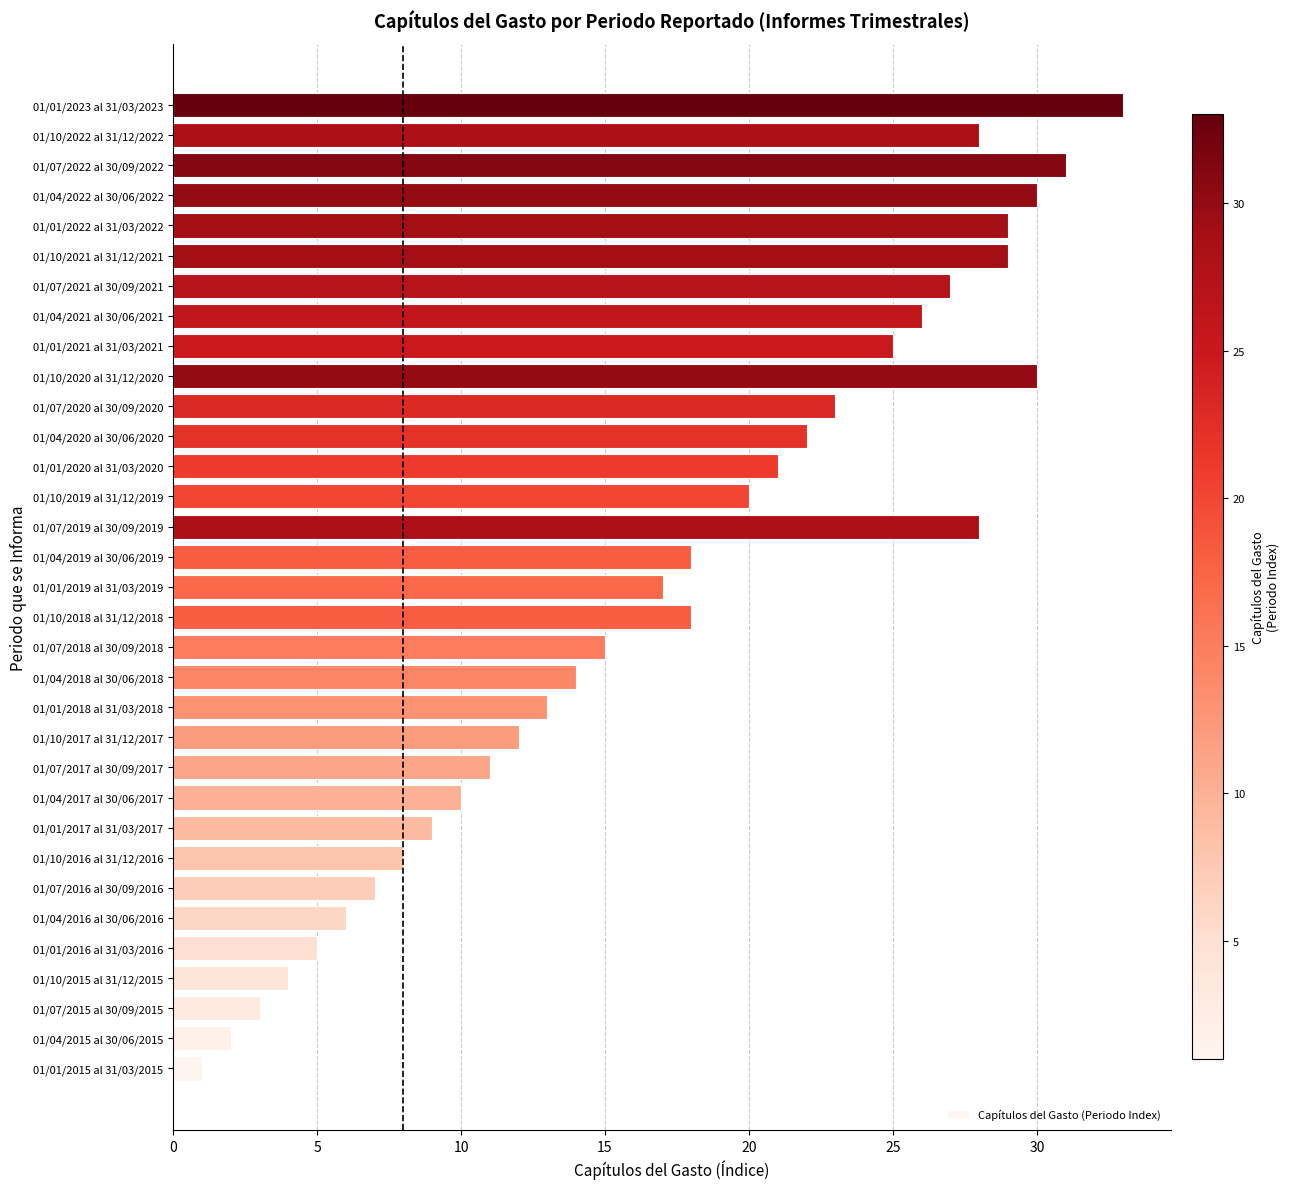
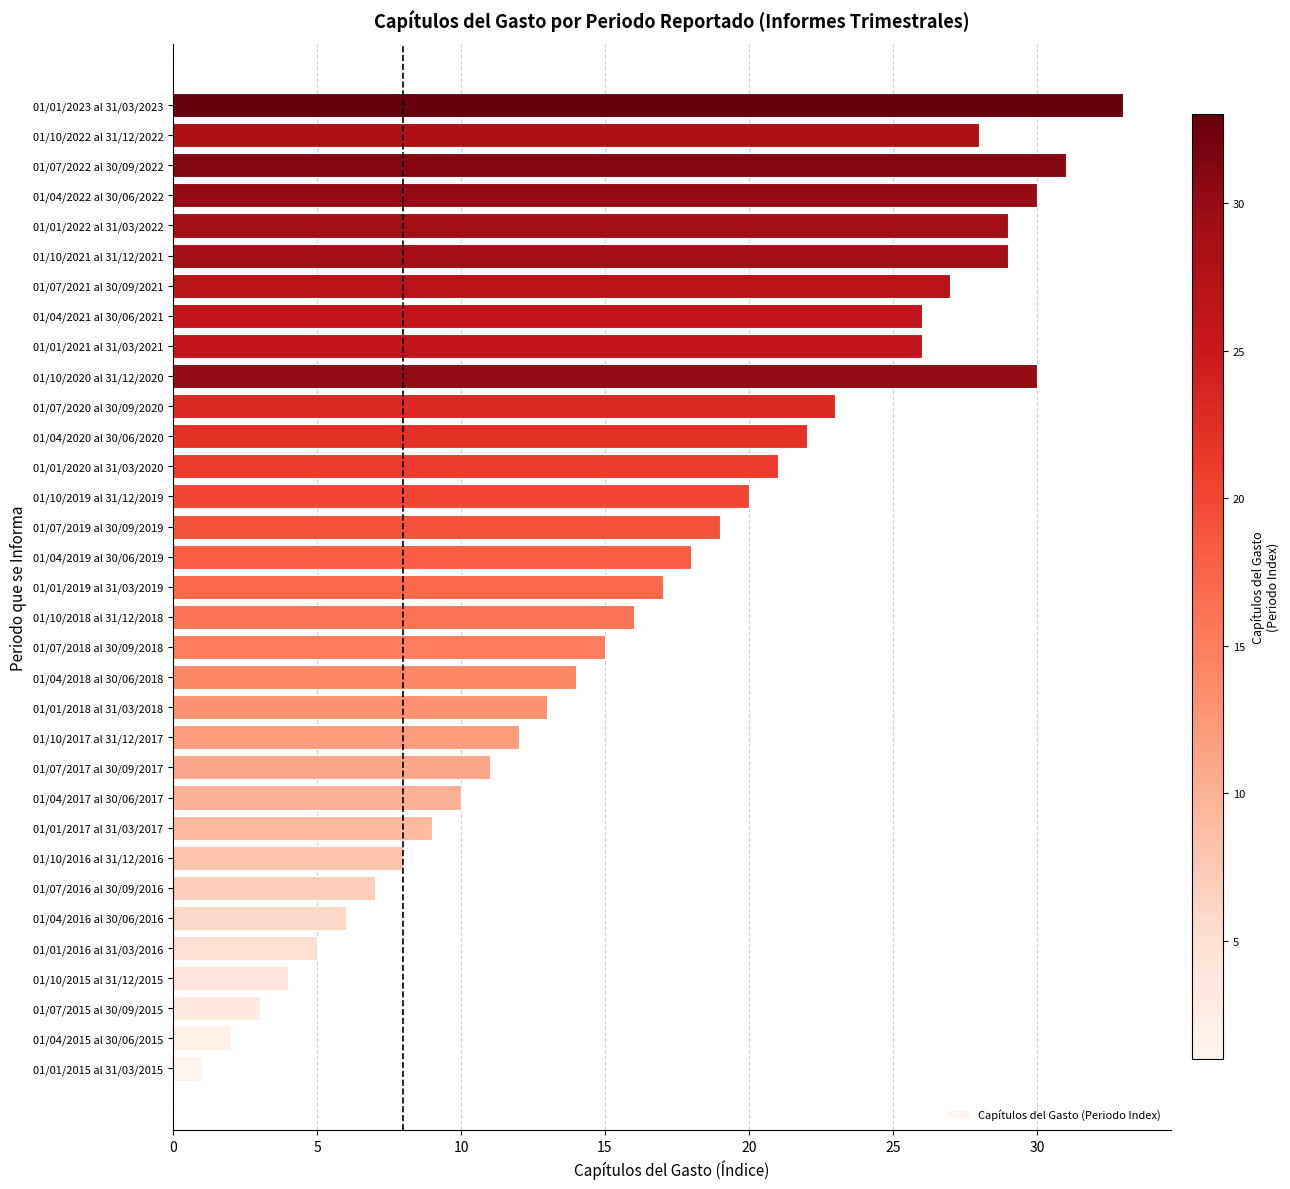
01/01/2021 al 31/03/2021: 25 -> 26
01/07/2019 al 30/09/2019: 28 -> 19
01/10/2018 al 31/12/2018: 18 -> 16
